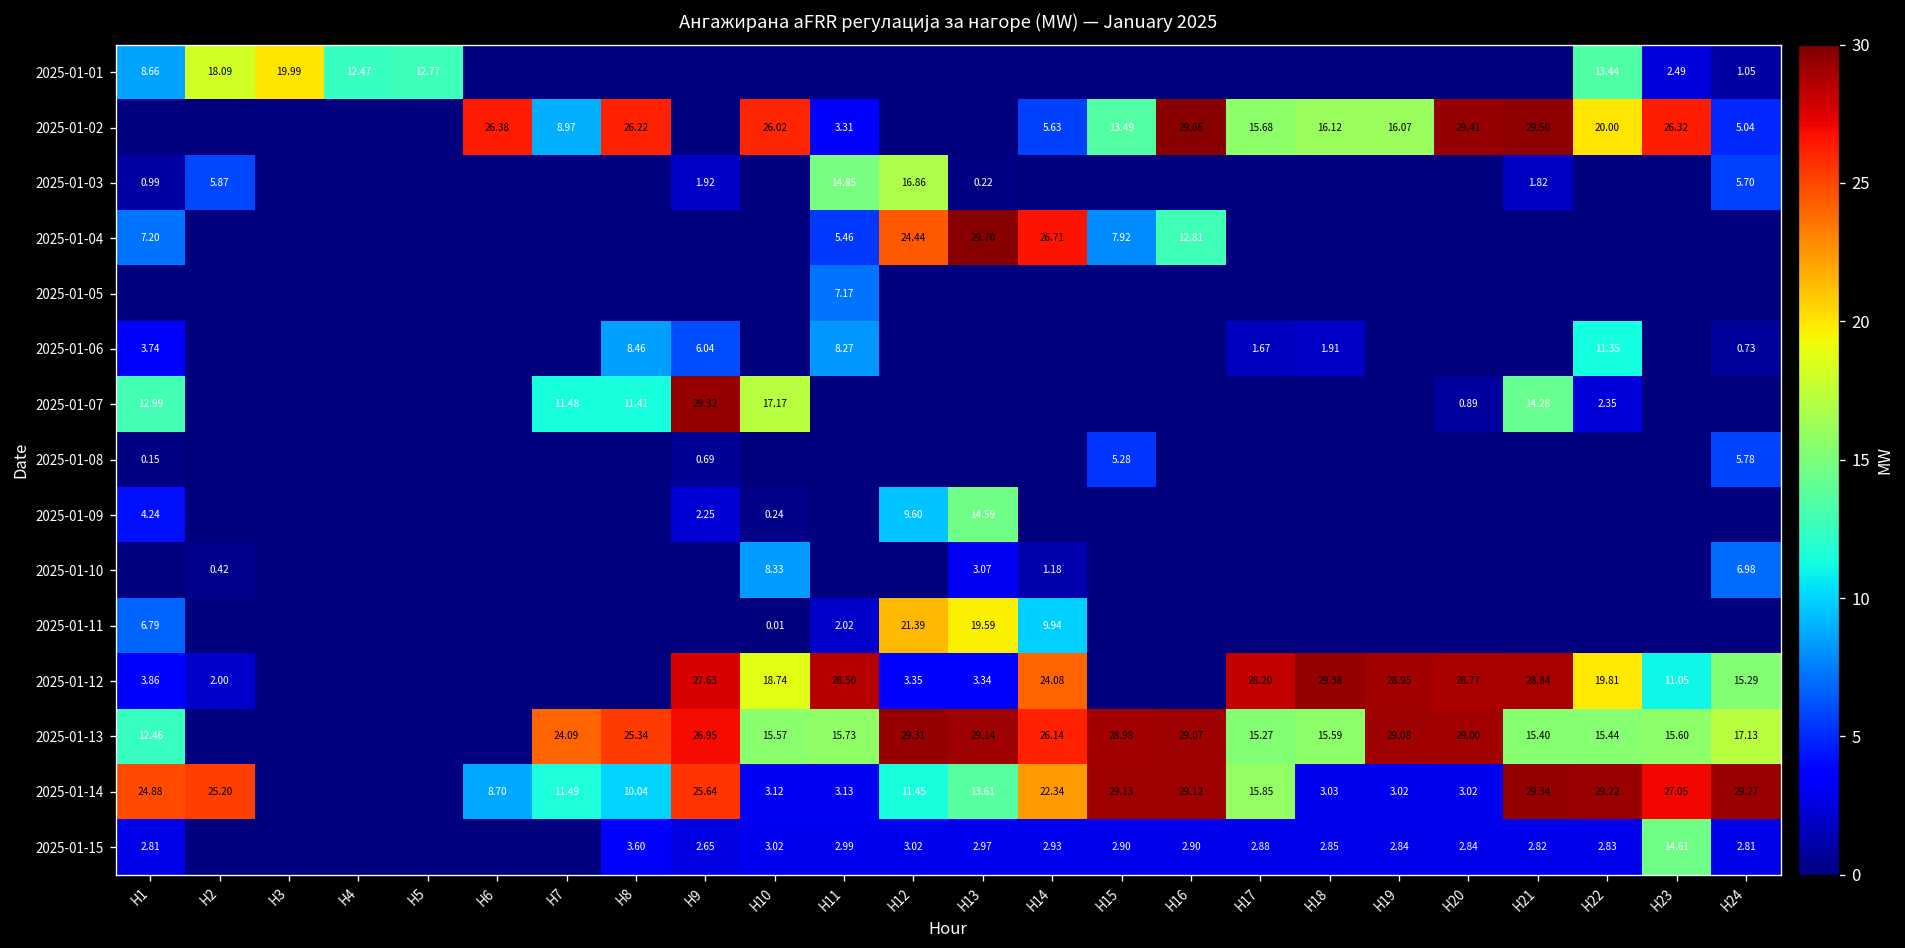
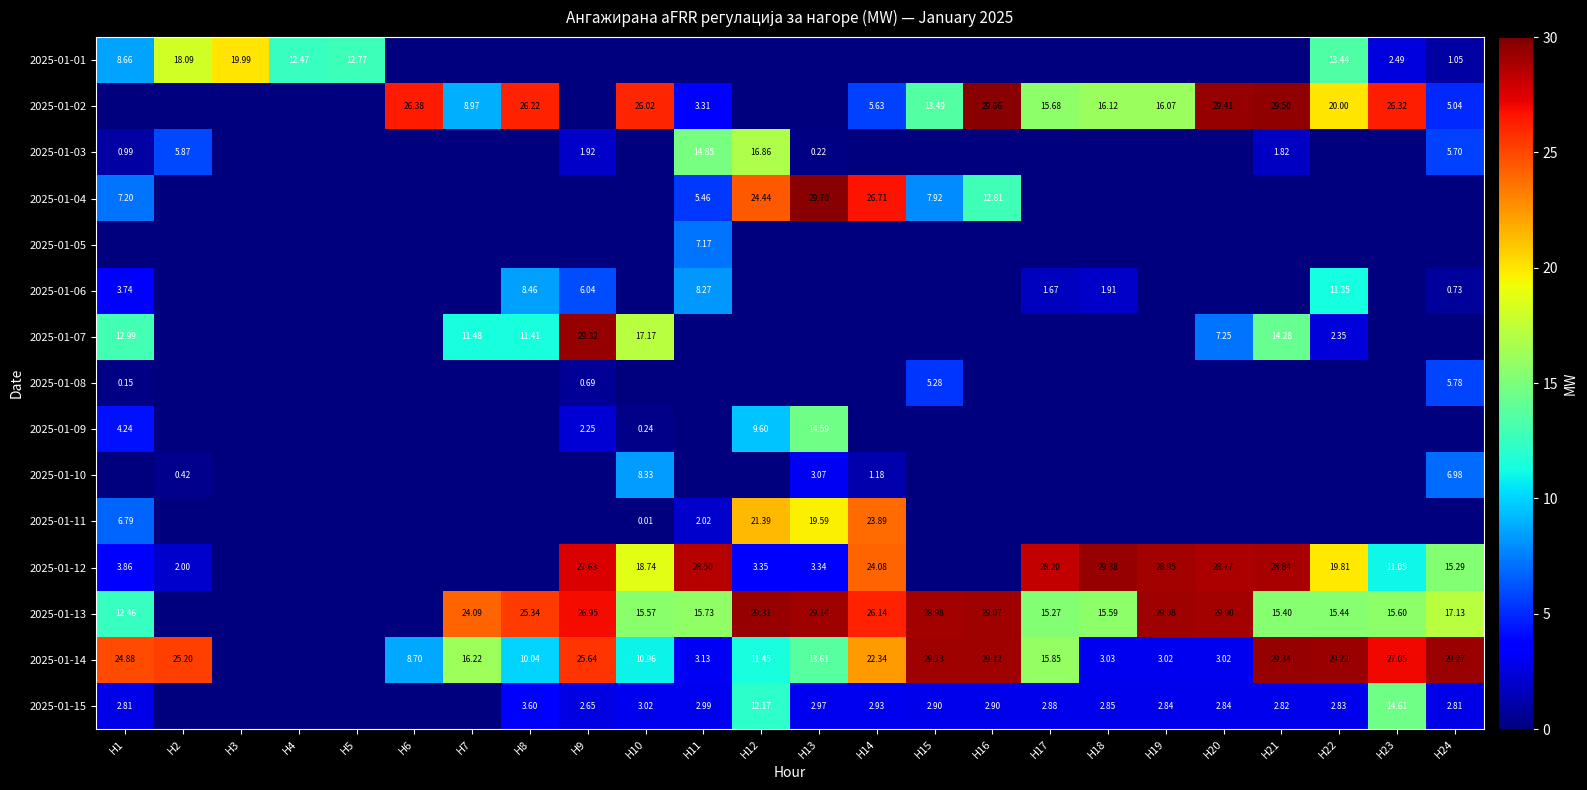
2025-01-07, H20: 0.89 -> 7.25
2025-01-11, H14: 9.94 -> 23.89
2025-01-14, H7: 11.49 -> 16.22
2025-01-14, H10: 3.12 -> 10.96
2025-01-15, H12: 3.02 -> 12.17
